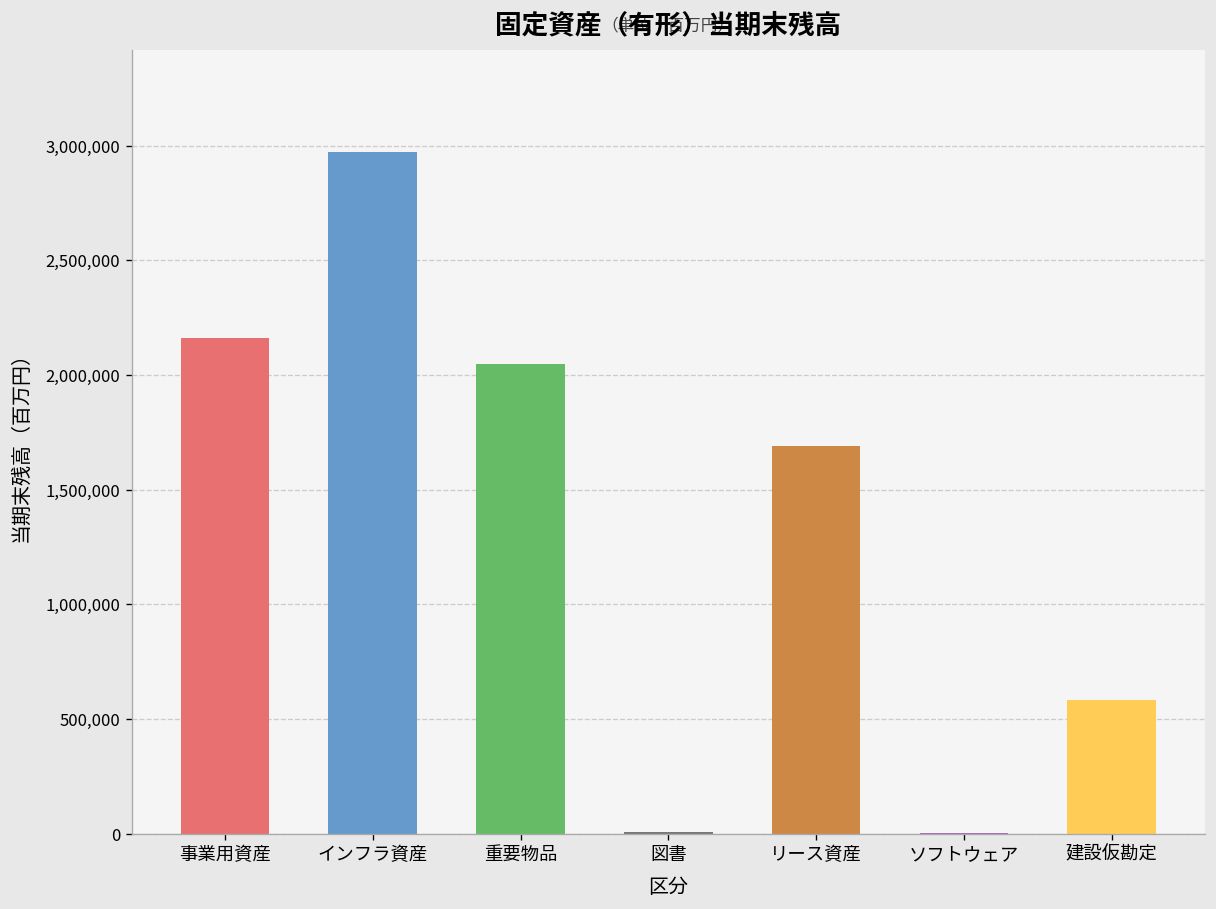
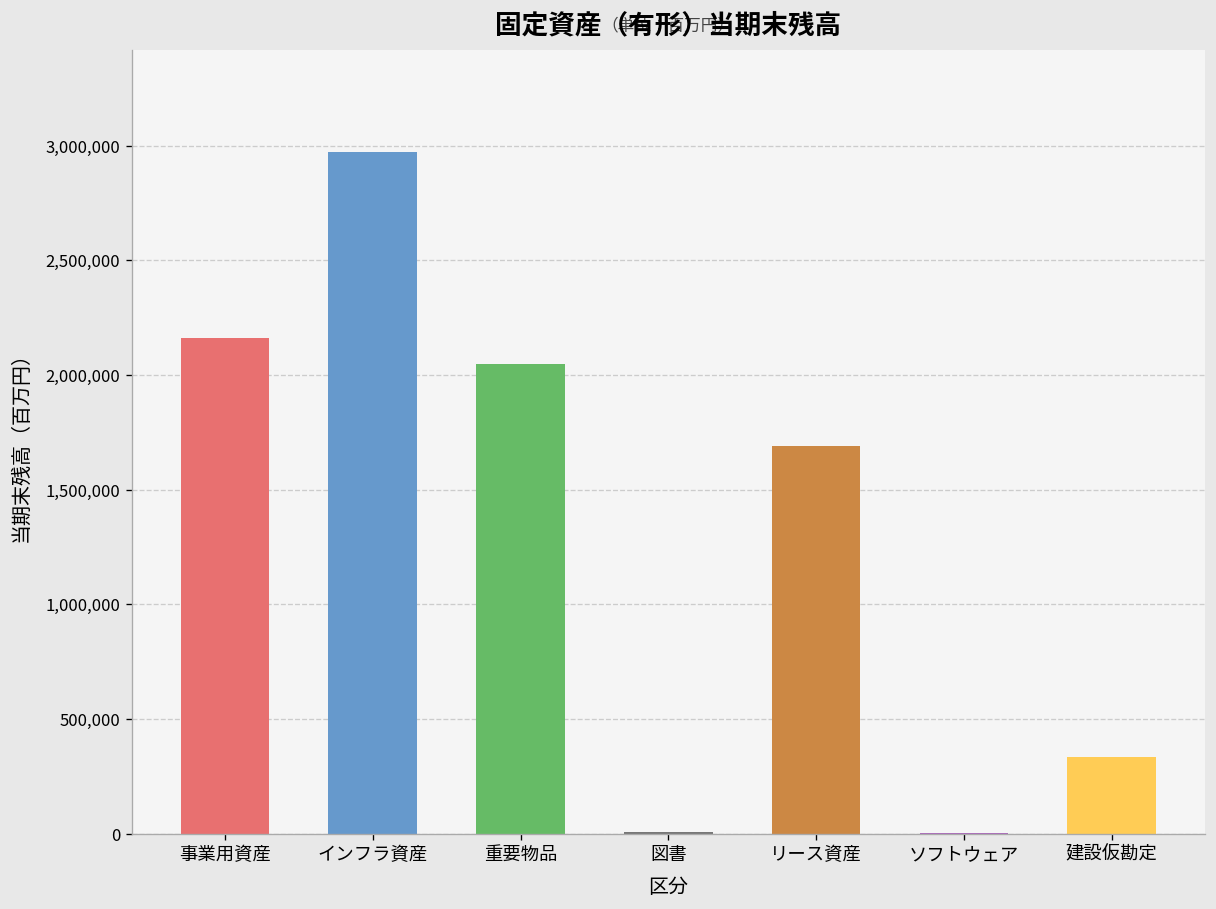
建設仮勘定: 580,000 -> 330,000
